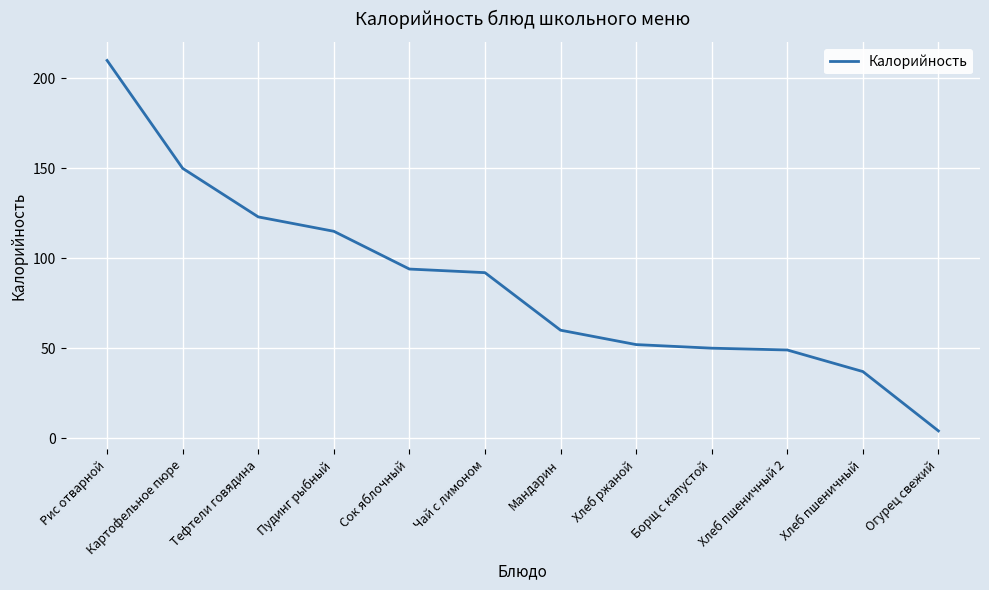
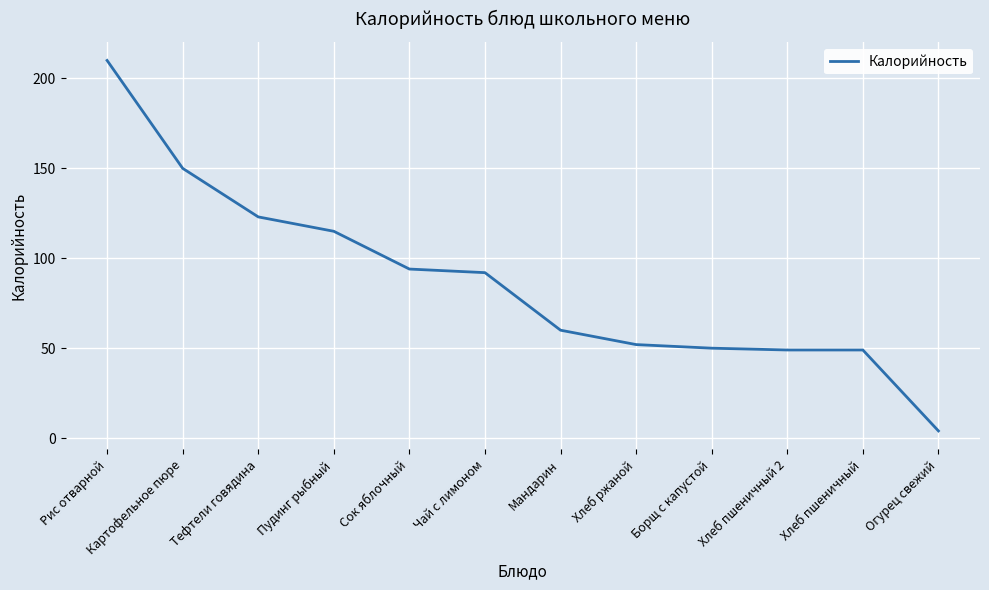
Хлеб пшеничный: 37 -> 49
